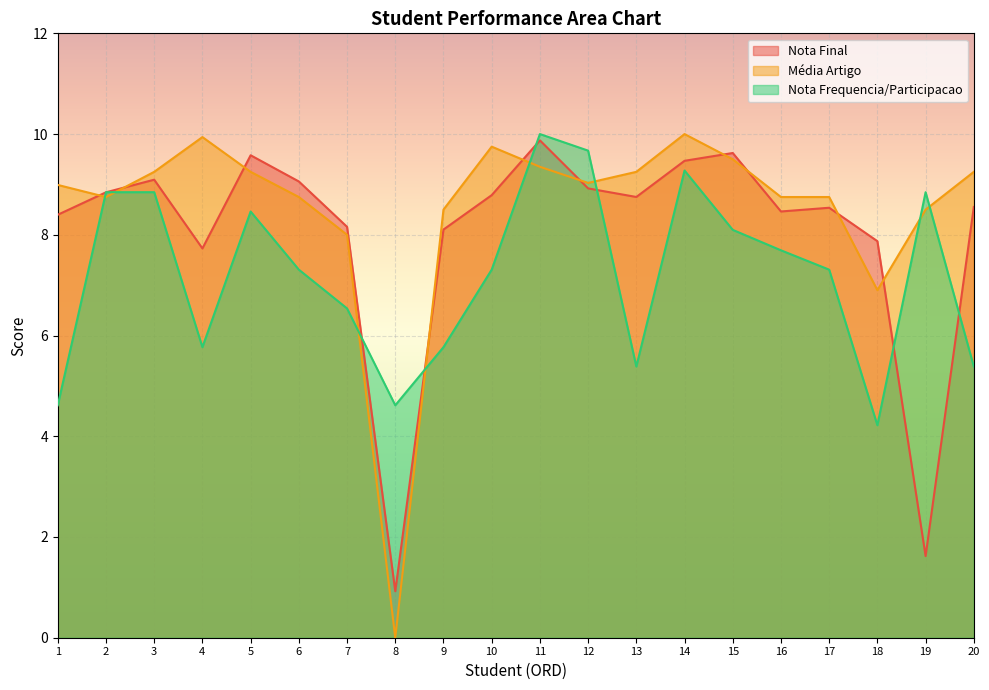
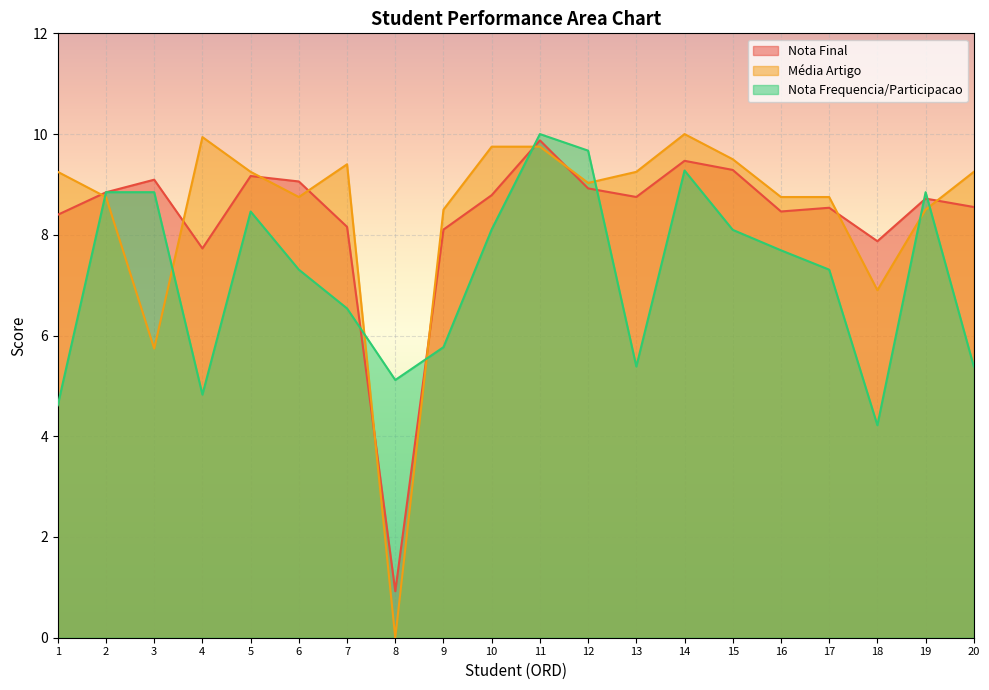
Média Artigo, 1: 9.0 -> 9.3
Média Artigo, 3: 9.3 -> 5.7
Nota Frequencia/Participacao, 4: 5.8 -> 4.8
Nota Final, 5: 9.6 -> 9.2
Média Artigo, 7: 8.0 -> 9.4
Nota Frequencia/Participacao, 8: 4.6 -> 5.1
Nota Frequencia/Participacao, 10: 7.3 -> 8.1
Média Artigo, 11: 9.4 -> 9.8
Nota Final, 15: 9.6 -> 9.3
Nota Final, 19: 1.6 -> 8.7
